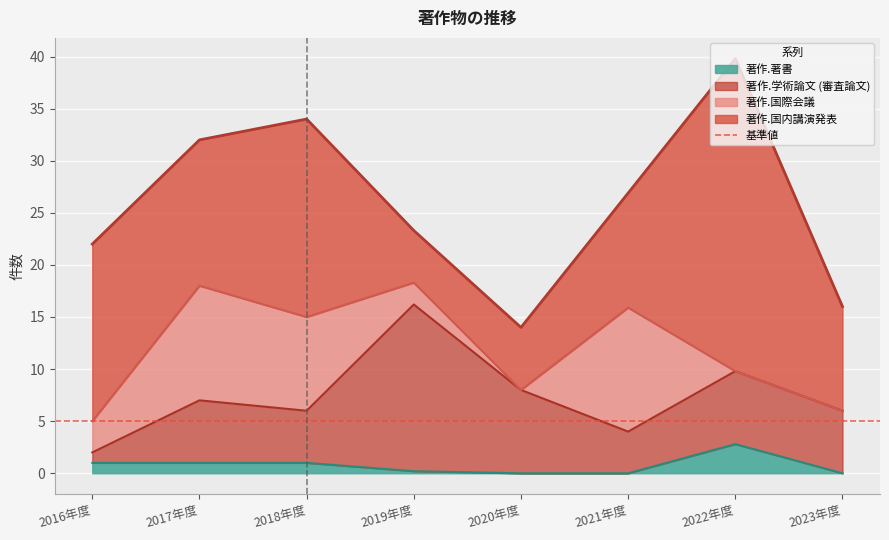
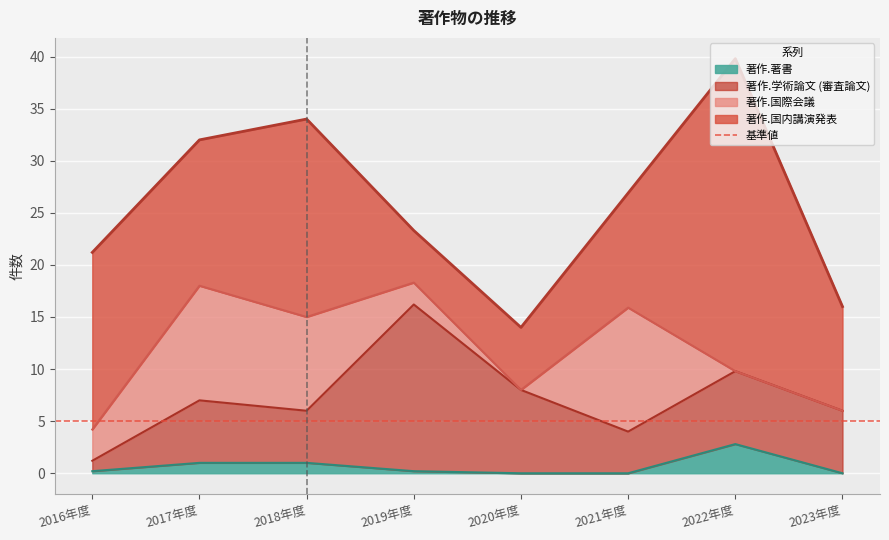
著作.著書, 2016年度: 1.0 -> 0.2
